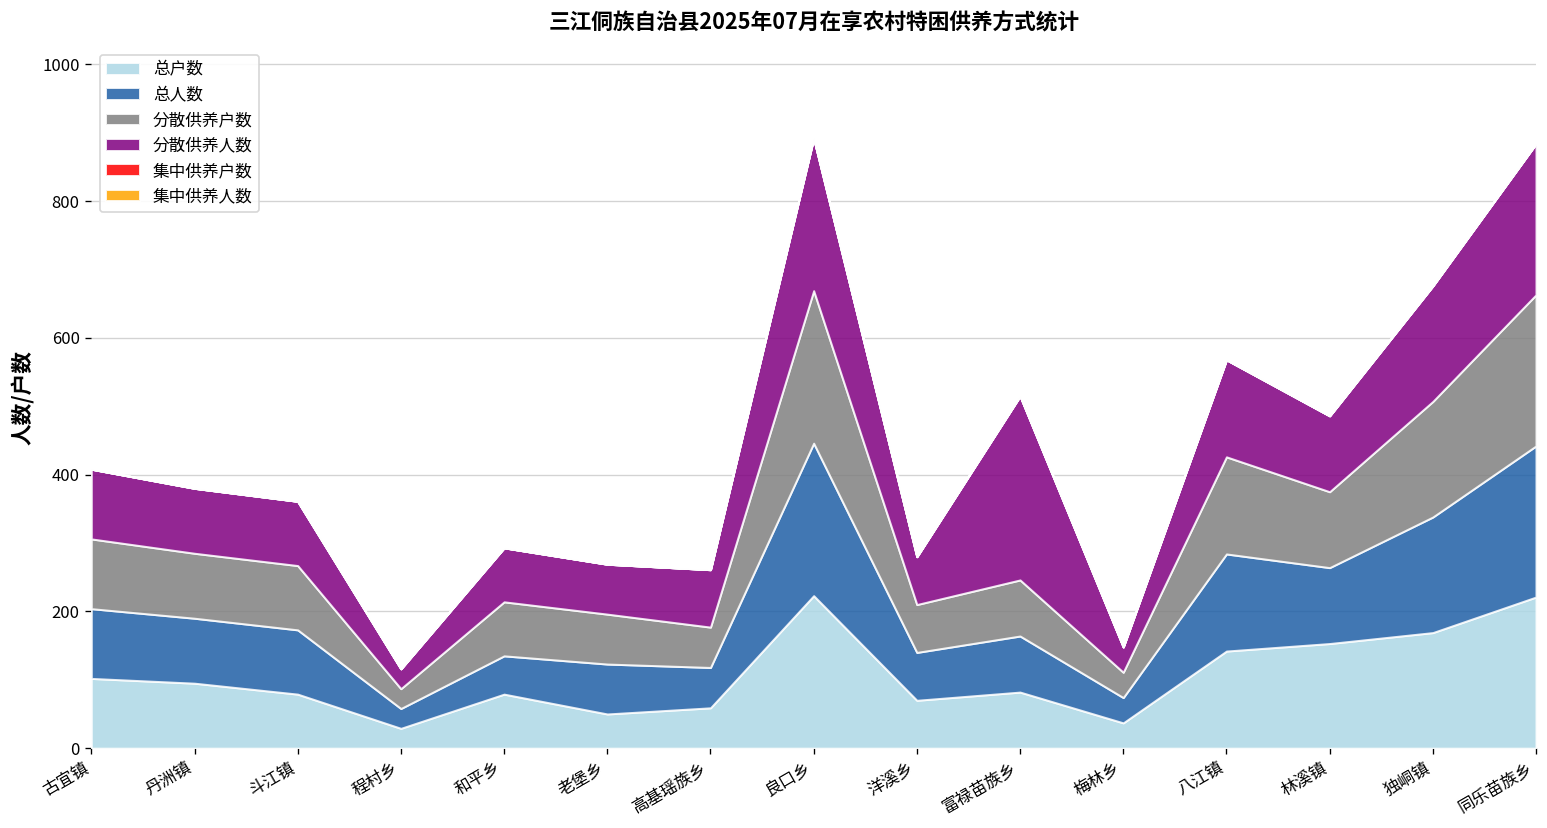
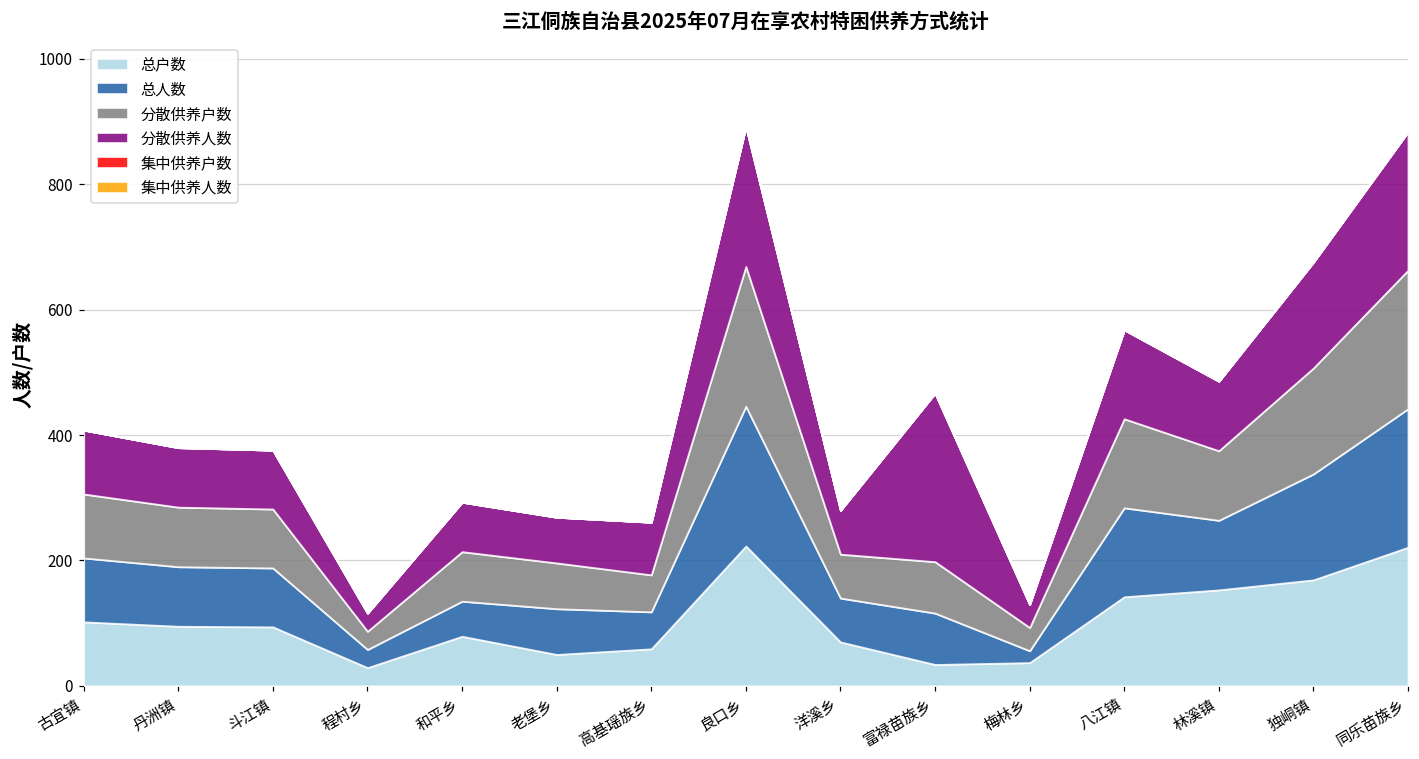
总户数, 斗江镇: 80 -> 90
总户数, 富禄苗族乡: 80 -> 30
总人数, 梅林乡: 40 -> 20
